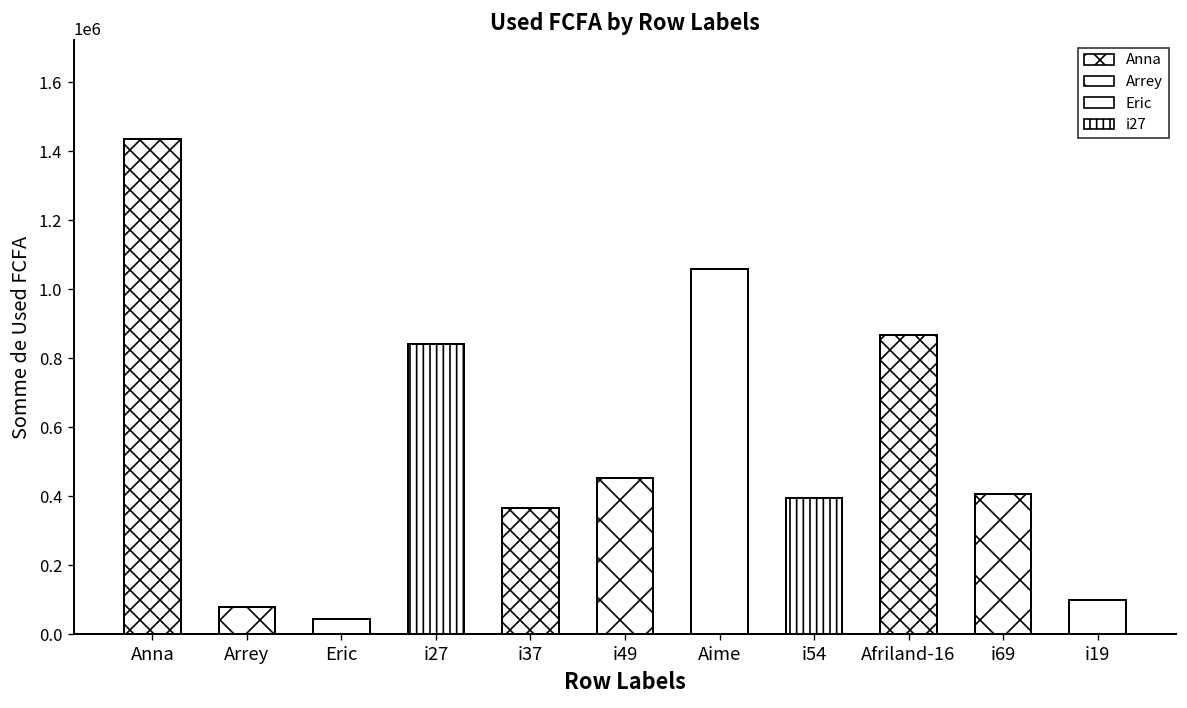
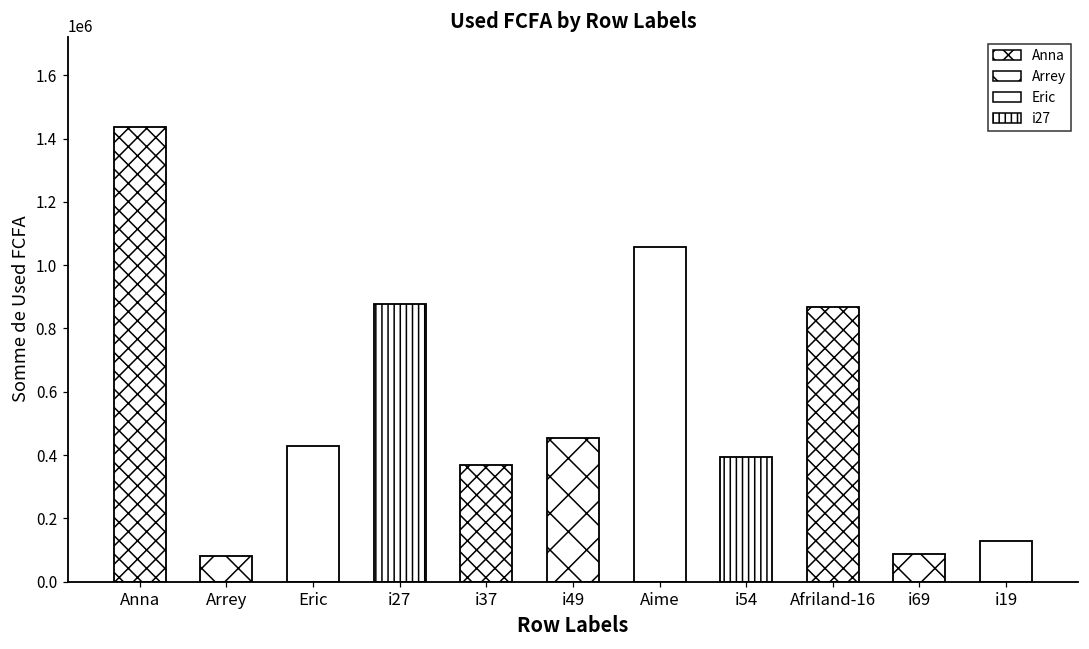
Eric: 40000 -> 430000
i27: 840000 -> 880000
i69: 410000 -> 90000
i19: 100000 -> 130000
